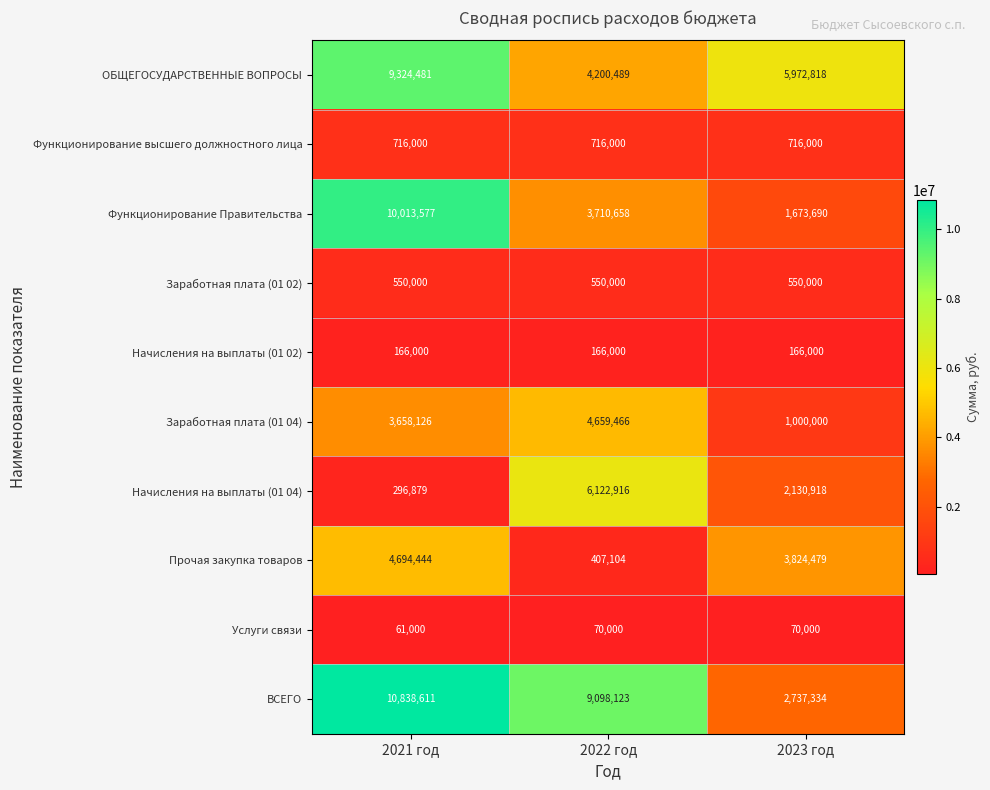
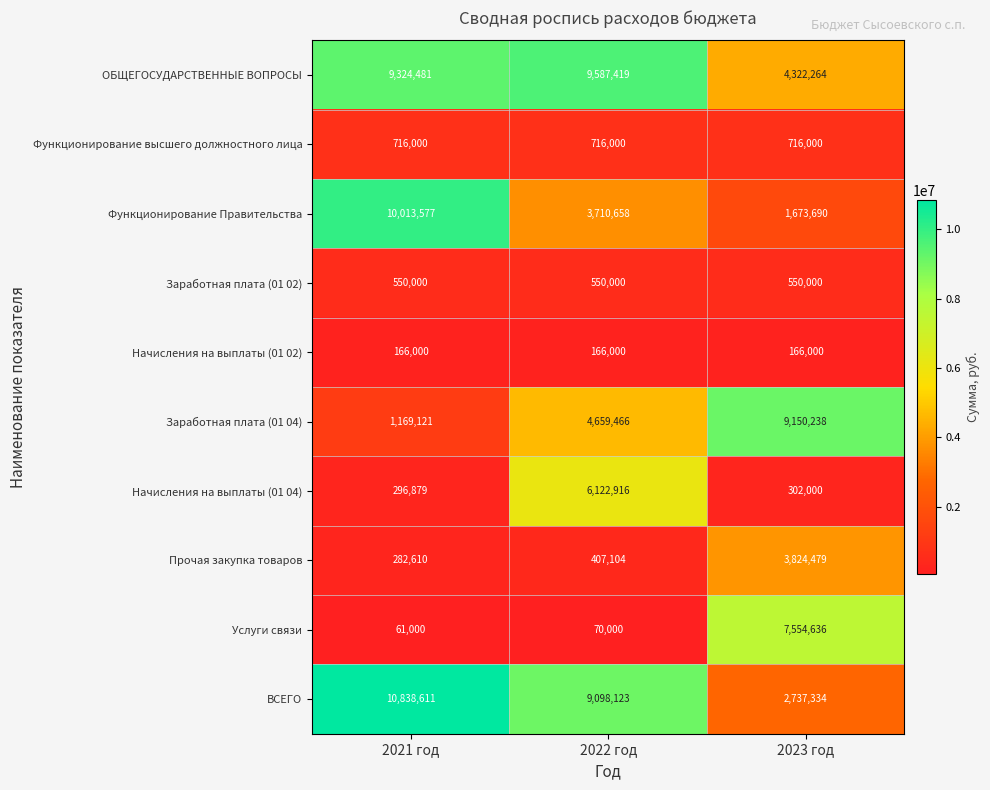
ОБЩЕГОСУДАРСТВЕННЫЕ ВОПРОСЫ, 2022 год: 4,200,489 -> 9,587,419
ОБЩЕГОСУДАРСТВЕННЫЕ ВОПРОСЫ, 2023 год: 5,972,818 -> 4,322,264
Заработная плата (01 04), 2021 год: 3,658,126 -> 1,169,121
Заработная плата (01 04), 2023 год: 1,000,000 -> 9,150,238
Начисления на выплаты (01 04), 2023 год: 2,130,918 -> 302,000
Прочая закупка товаров, 2021 год: 4,694,444 -> 282,610
Услуги связи, 2023 год: 70,000 -> 7,554,636
